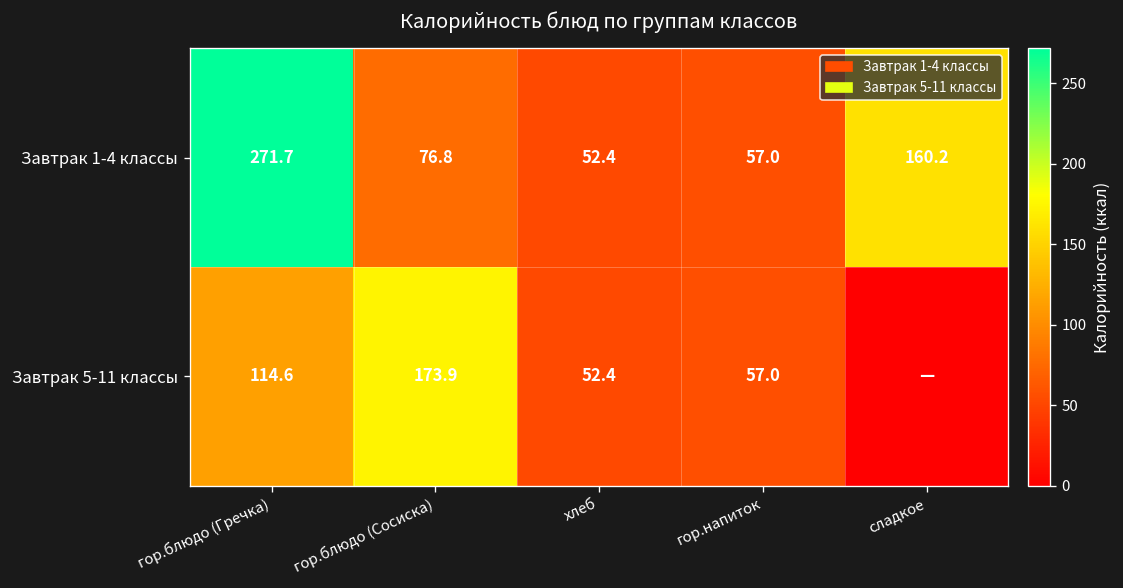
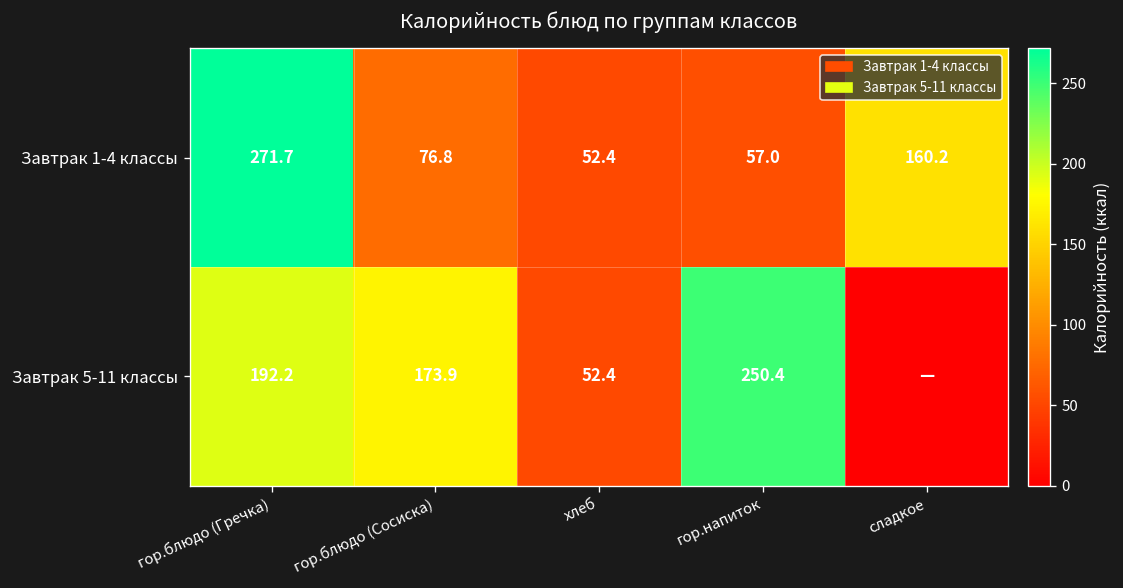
Завтрак 5-11 классы, гор.блюдо (Гречка): 114.6 -> 192.2
Завтрак 5-11 классы, гор.напиток: 57.0 -> 250.4
